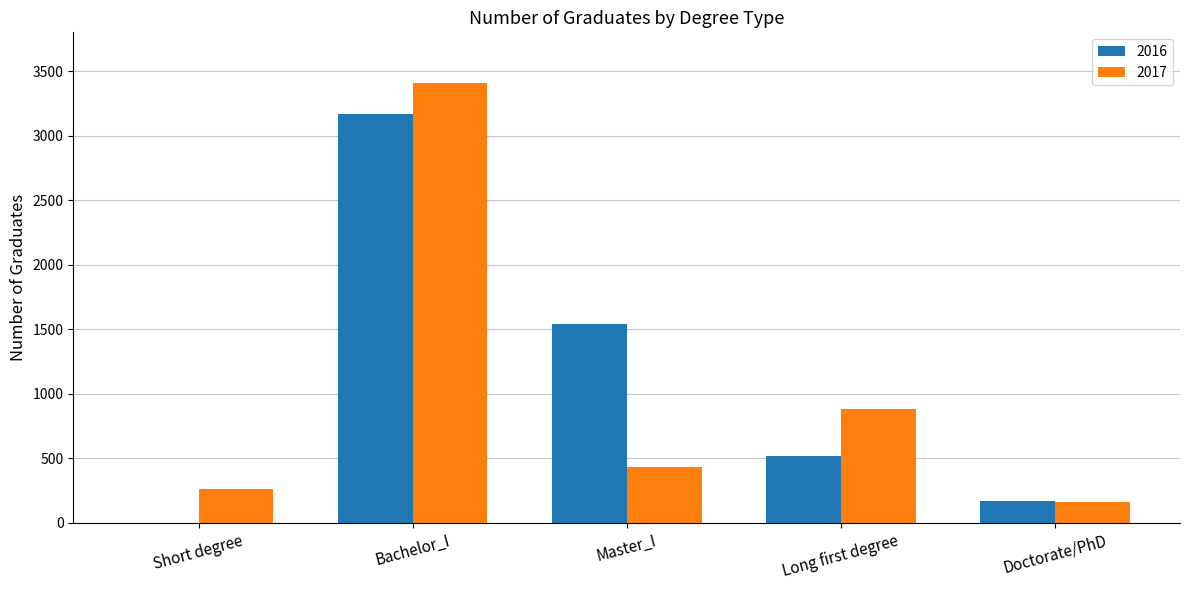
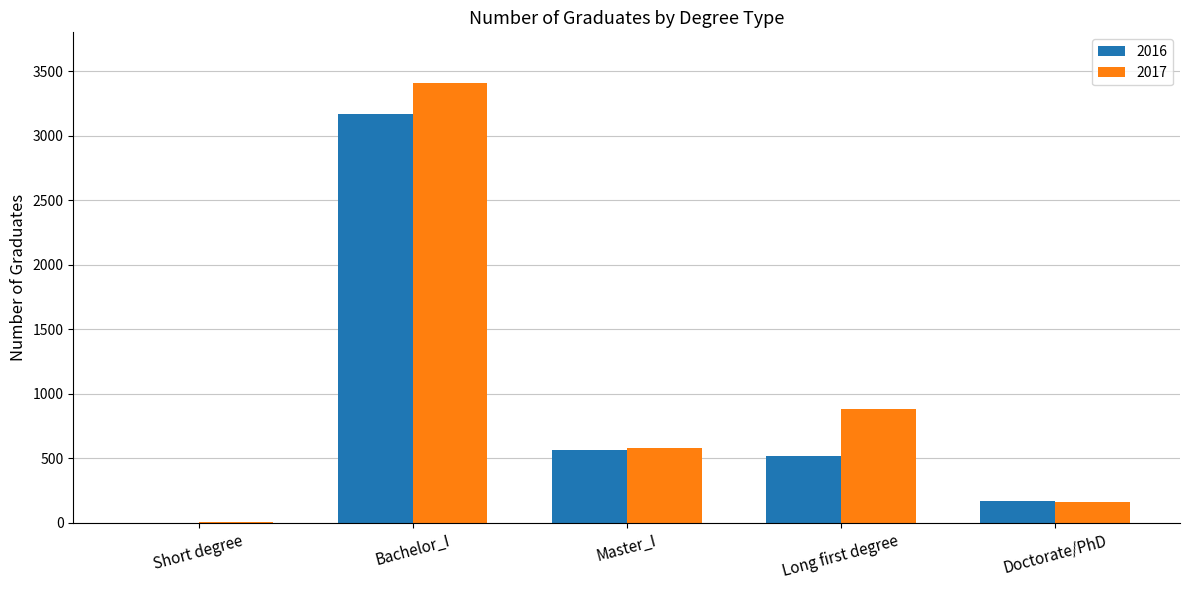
2017, Short degree: 260 -> 0
2016, Master_I: 1540 -> 570
2017, Master_I: 430 -> 580
